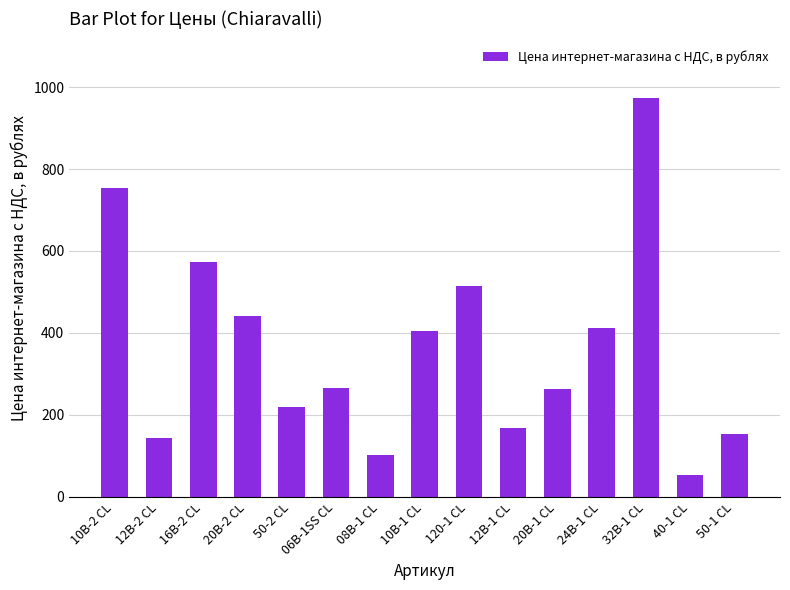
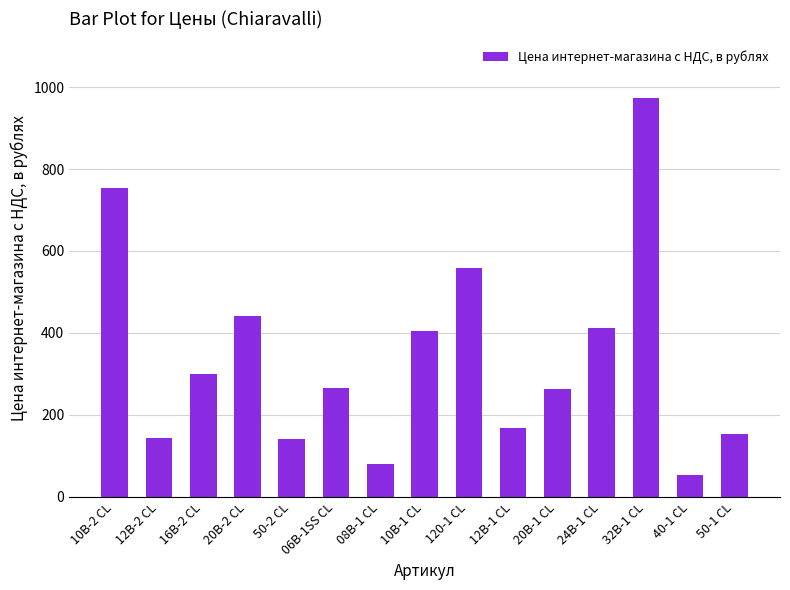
16B-2 CL: 570 -> 300
50-2 CL: 220 -> 140
08B-1 CL: 100 -> 80
120-1 CL: 510 -> 560
